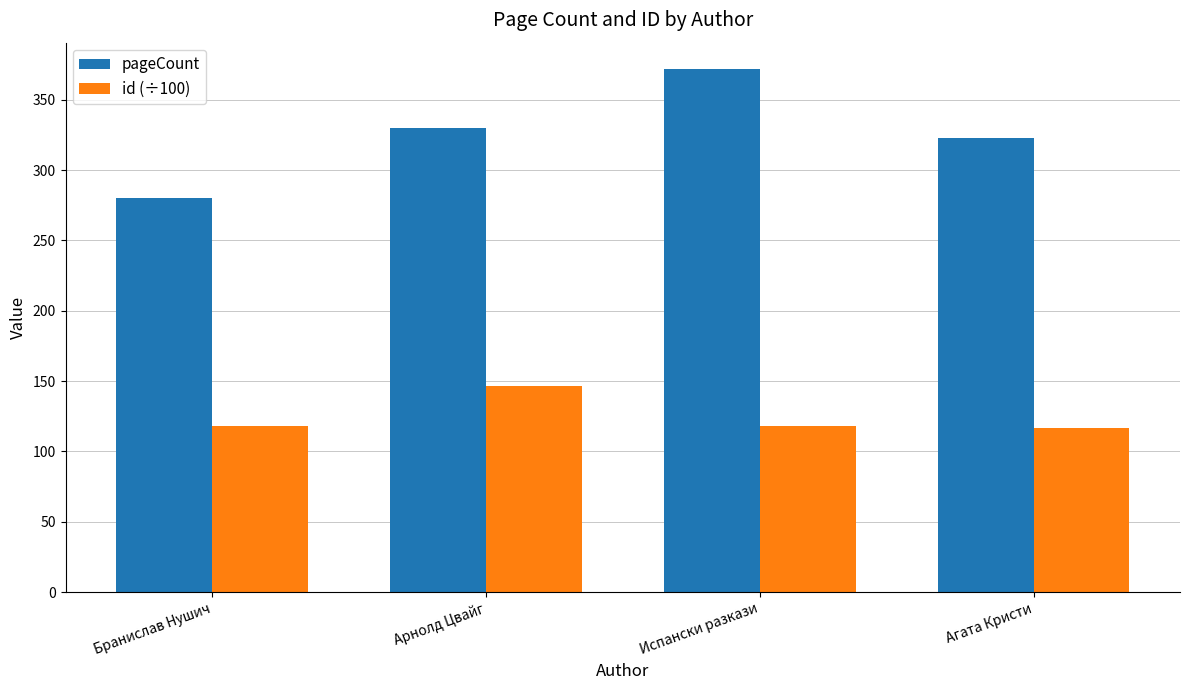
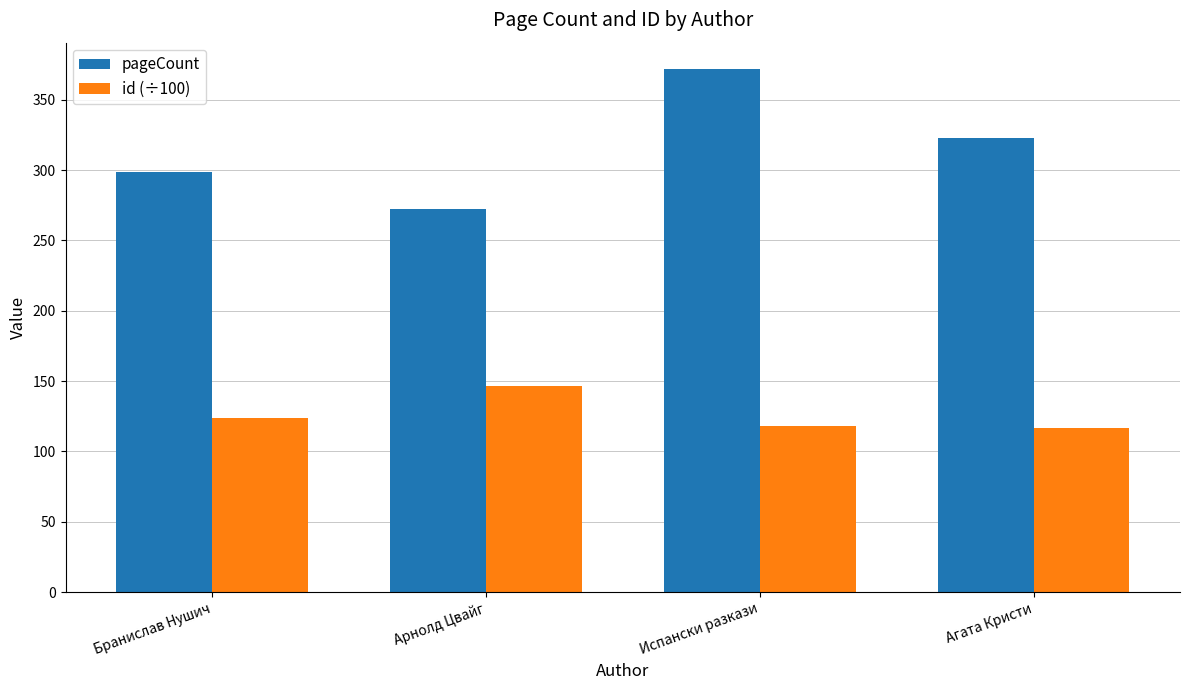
pageCount, Бранислав Нушич: 280 -> 299
id (÷100), Бранислав Нушич: 118 -> 124
pageCount, Арнолд Цвайг: 330 -> 272
